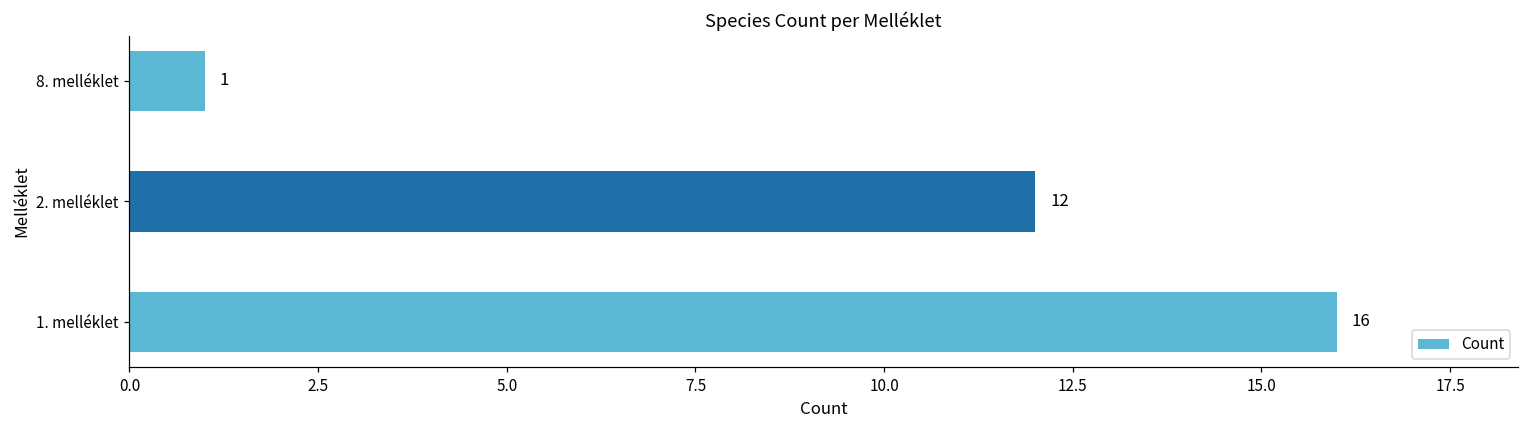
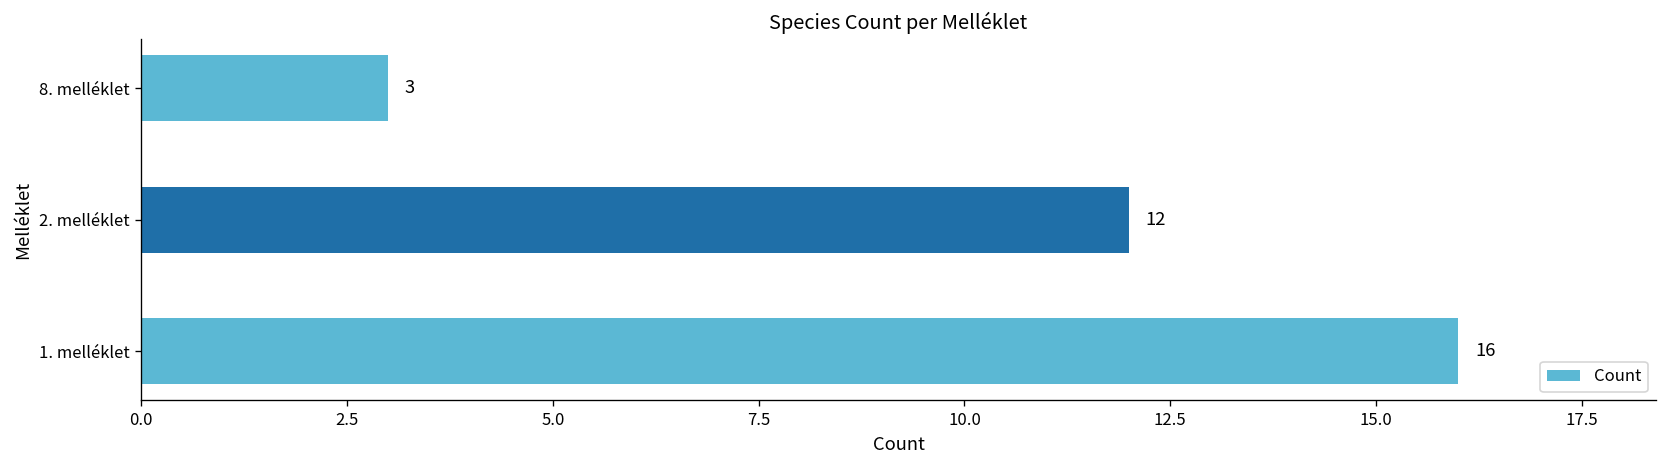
8. melléklet: 1 -> 3
